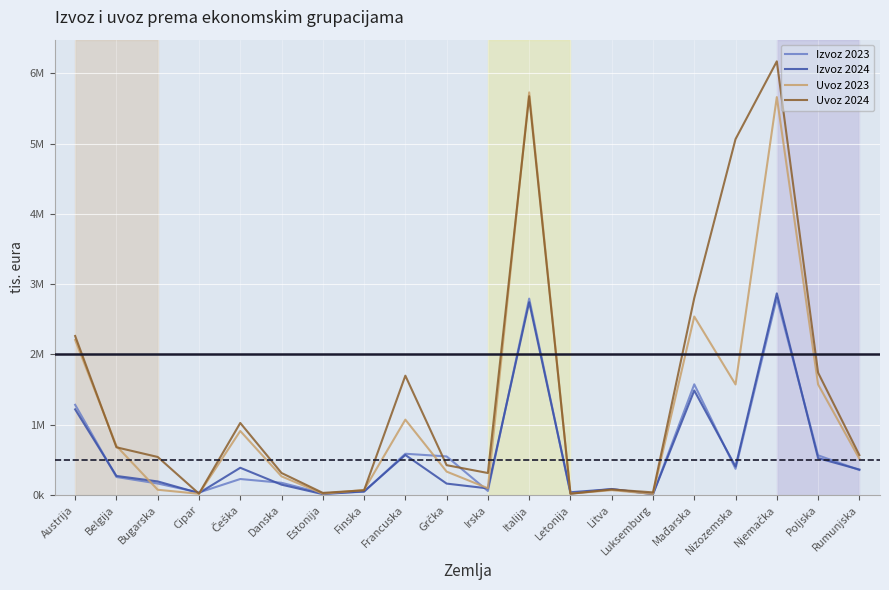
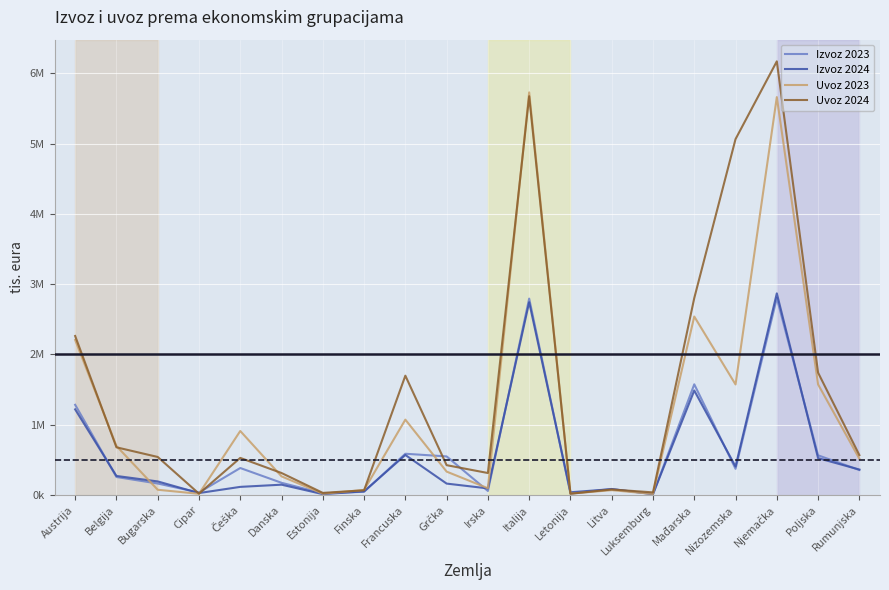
Izvoz 2023, Češka: 200000 -> 400000
Izvoz 2024, Češka: 400000 -> 100000
Uvoz 2024, Češka: 1000000 -> 500000
